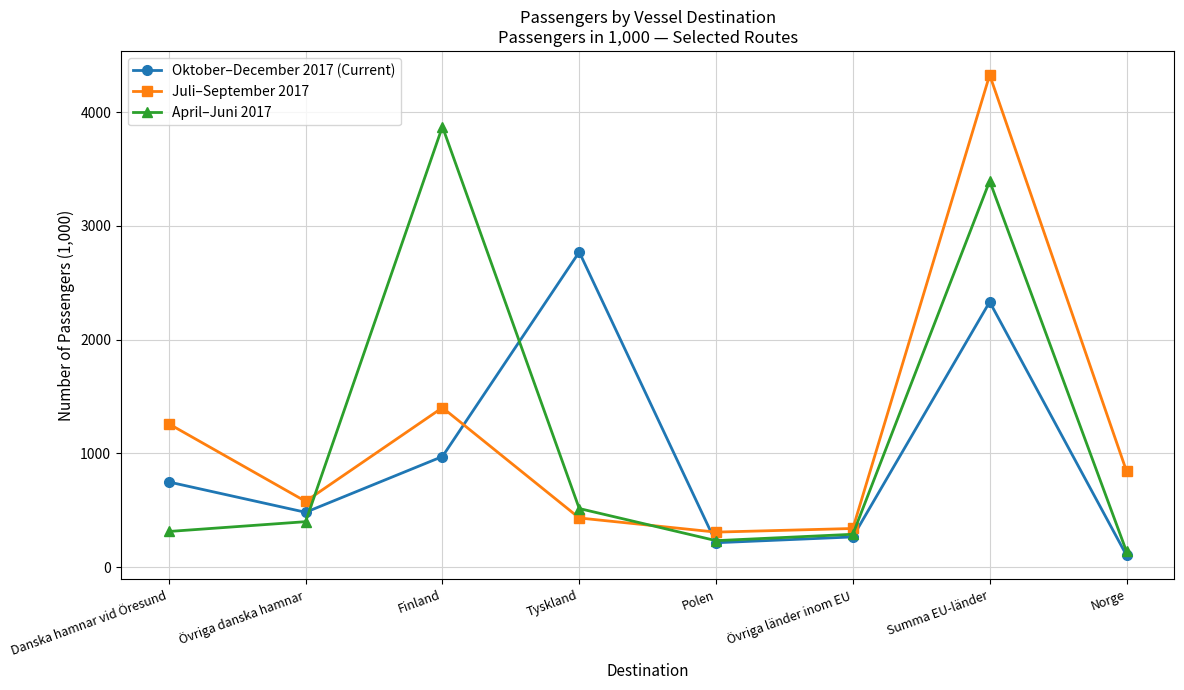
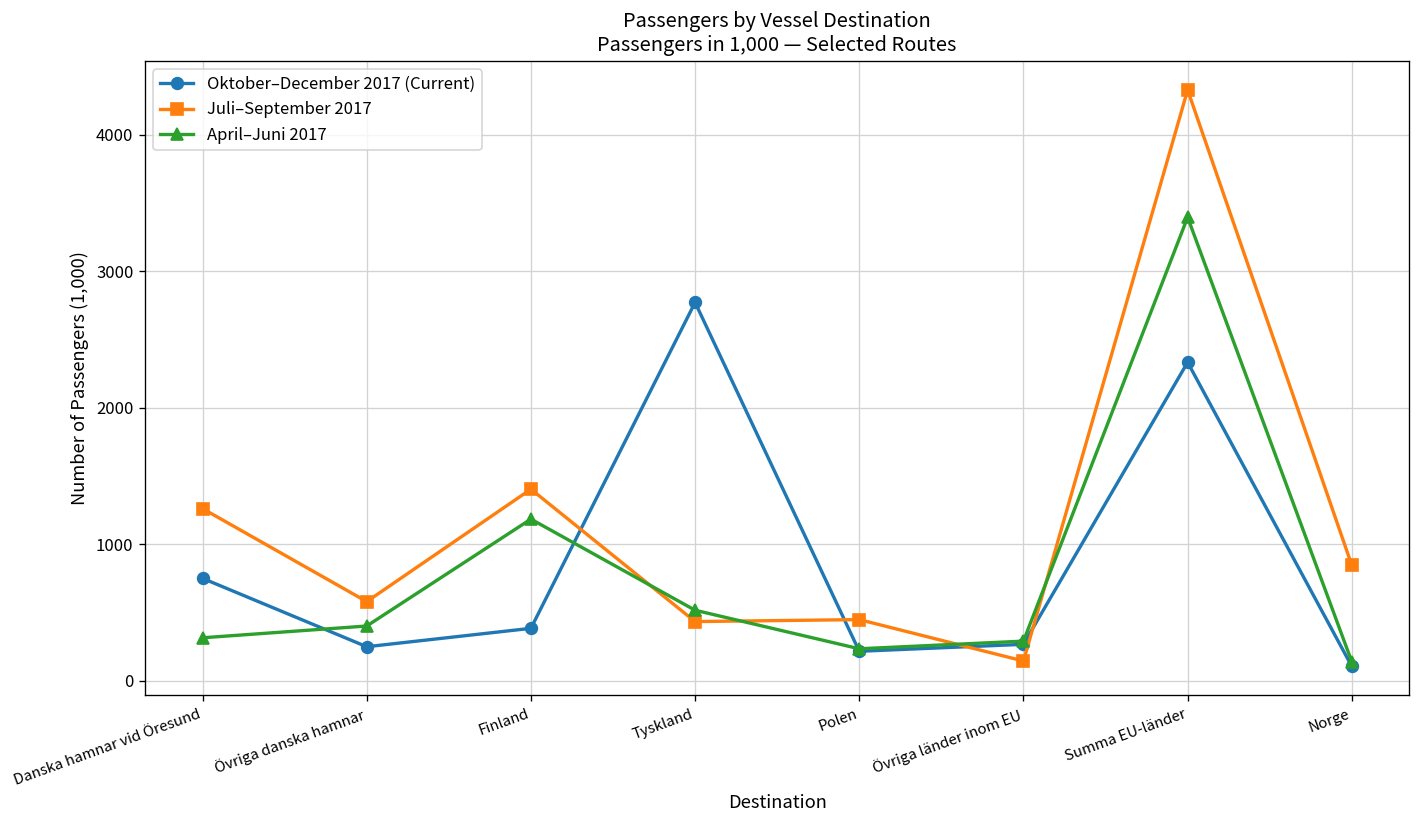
Oktober–December 2017 (Current), Övriga danska hamnar: 480 -> 250
Oktober–December 2017 (Current), Finland: 970 -> 380
April–Juni 2017, Finland: 3870 -> 1180
Juli–September 2017, Polen: 310 -> 450
Juli–September 2017, Övriga länder inom EU: 340 -> 140
